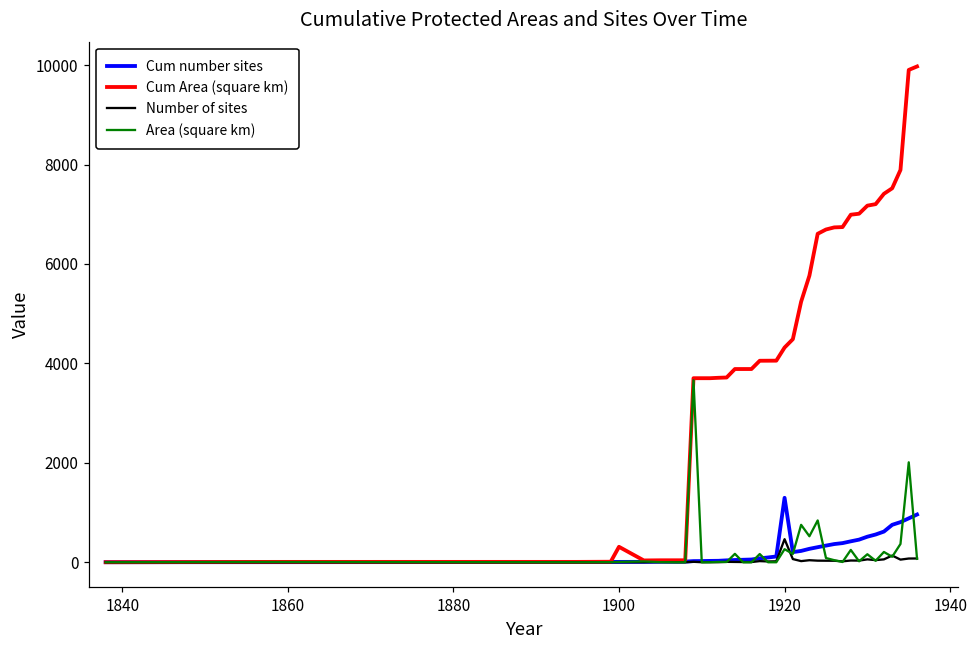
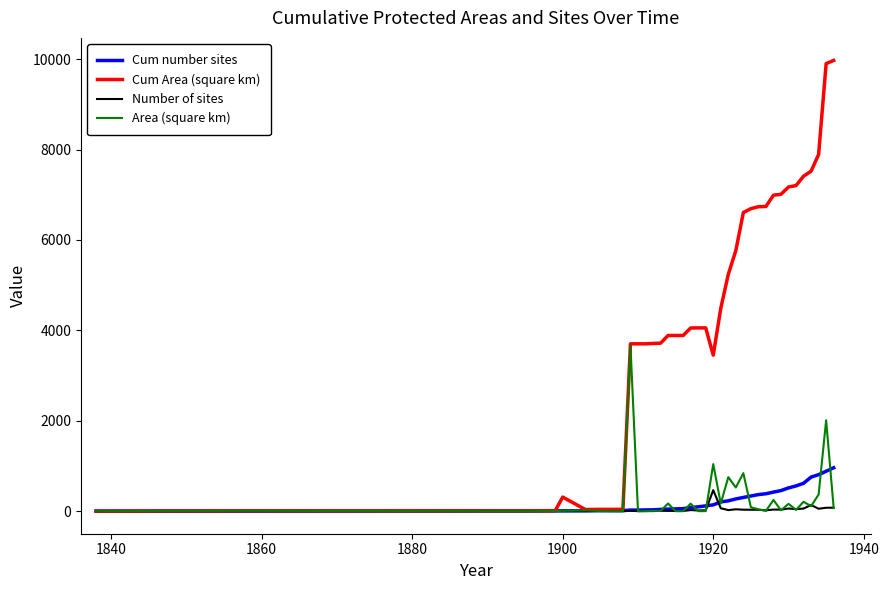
Cum number sites, 1920: 1300 -> 100
Cum Area (square km), 1920: 4300 -> 3500
Area (square km), 1920: 300 -> 1000
